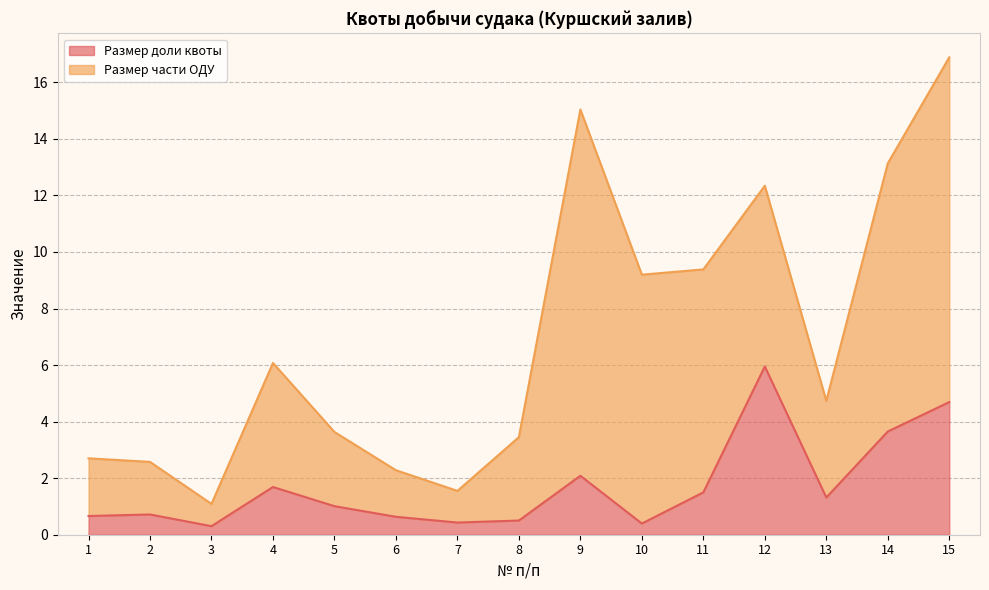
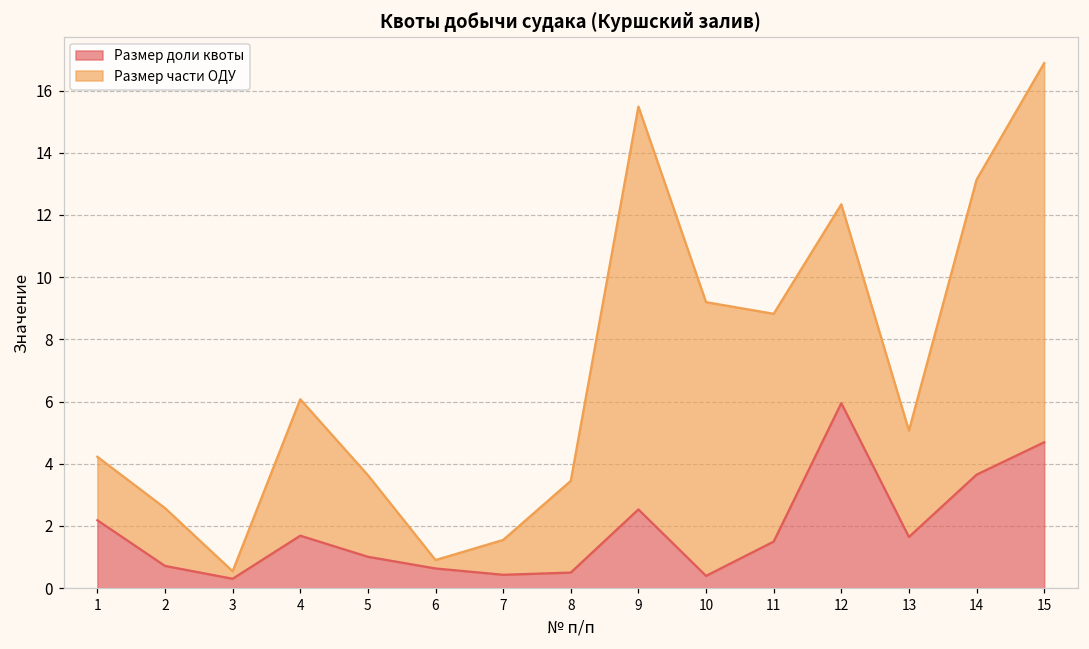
Размер доли квоты, 1: 0.7 -> 2.2
Размер части ОДУ, 3: 0.8 -> 0.2
Размер части ОДУ, 6: 1.6 -> 0.3
Размер доли квоты, 9: 2.1 -> 2.5
Размер части ОДУ, 11: 7.9 -> 7.3
Размер доли квоты, 13: 1.3 -> 1.6
